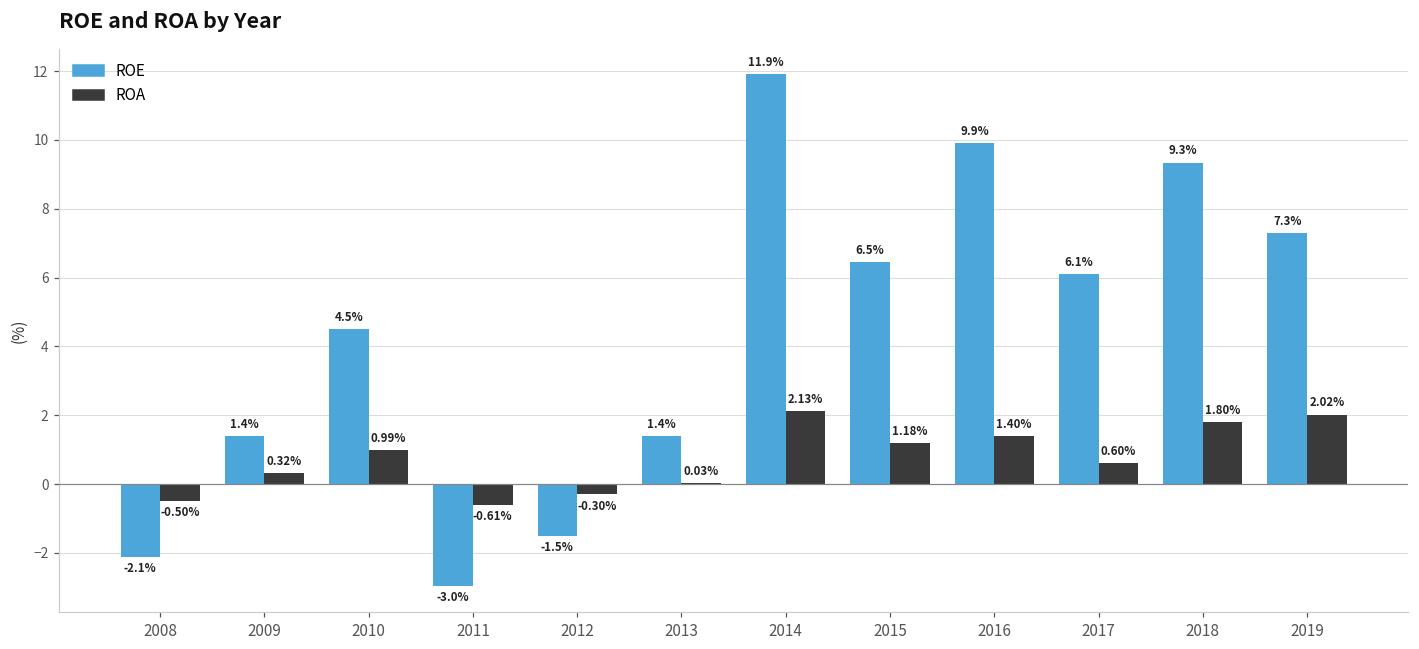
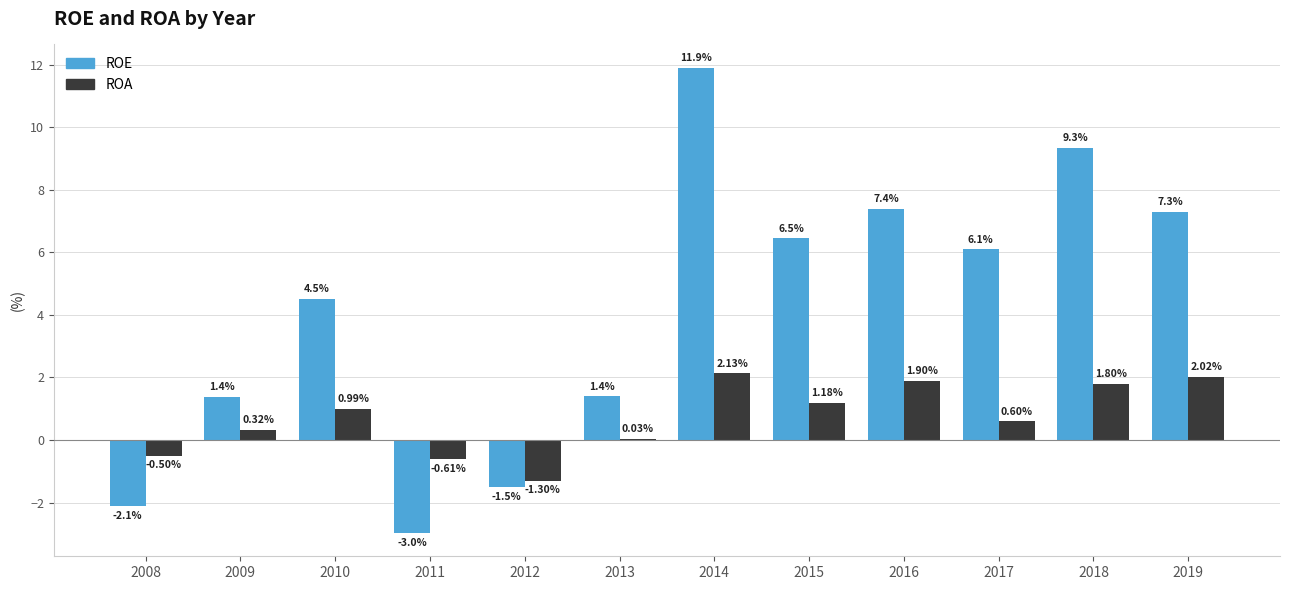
ROA, 2012: -0.30% -> -1.30%
ROE, 2016: 9.9% -> 7.4%
ROA, 2016: 1.40% -> 1.90%
